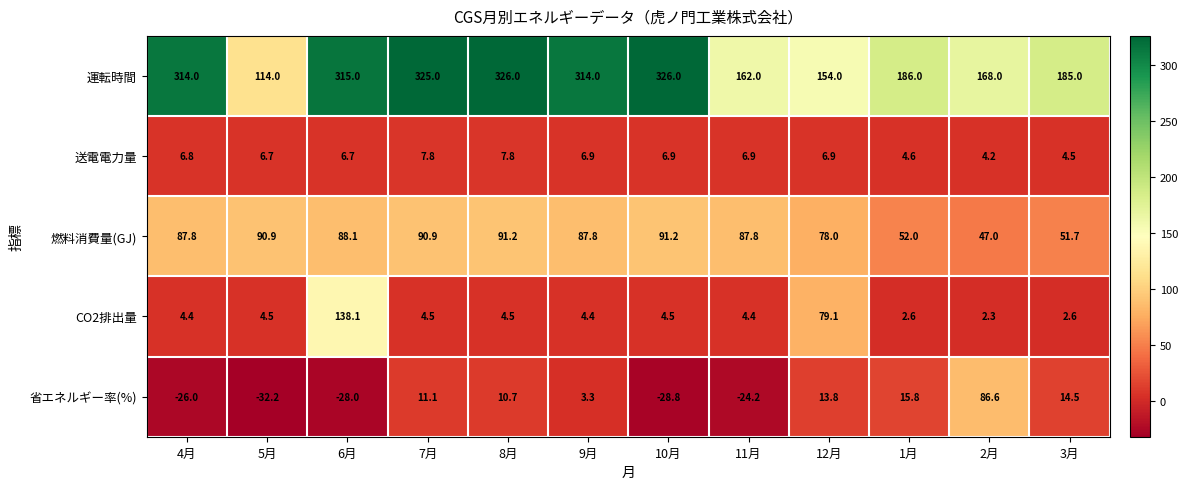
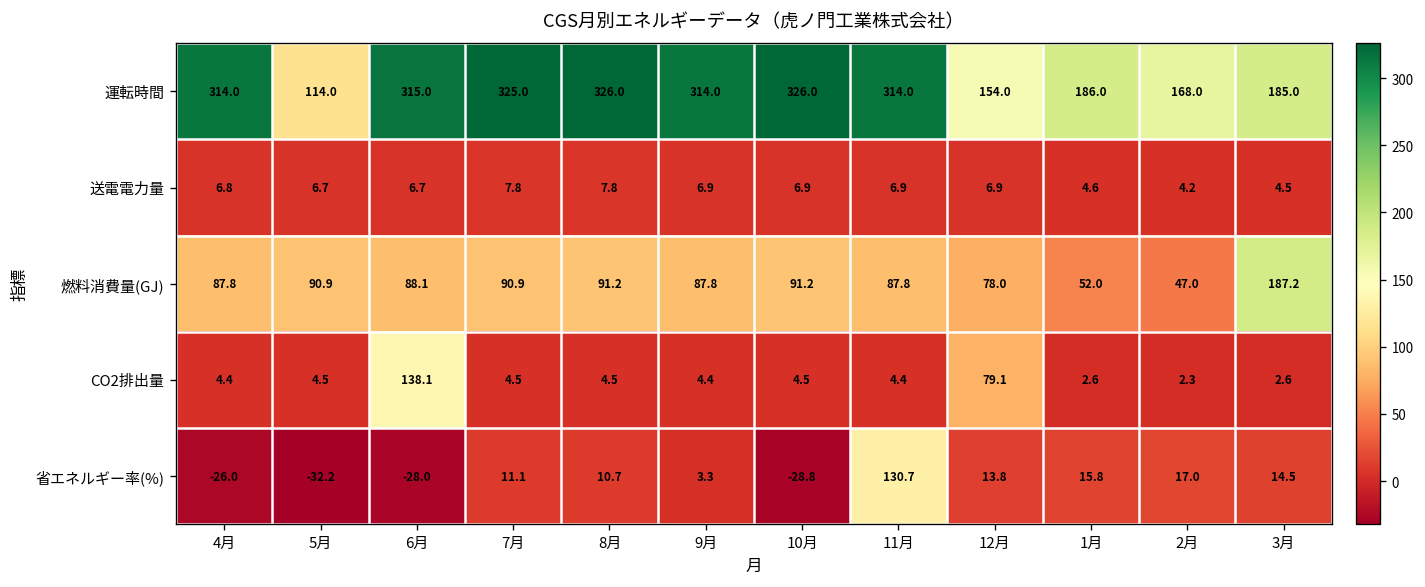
運転時間, 11月: 162.0 -> 314.0
燃料消費量(GJ), 3月: 51.7 -> 187.2
省エネルギー率(%), 11月: -24.2 -> 130.7
省エネルギー率(%), 2月: 86.6 -> 17.0
